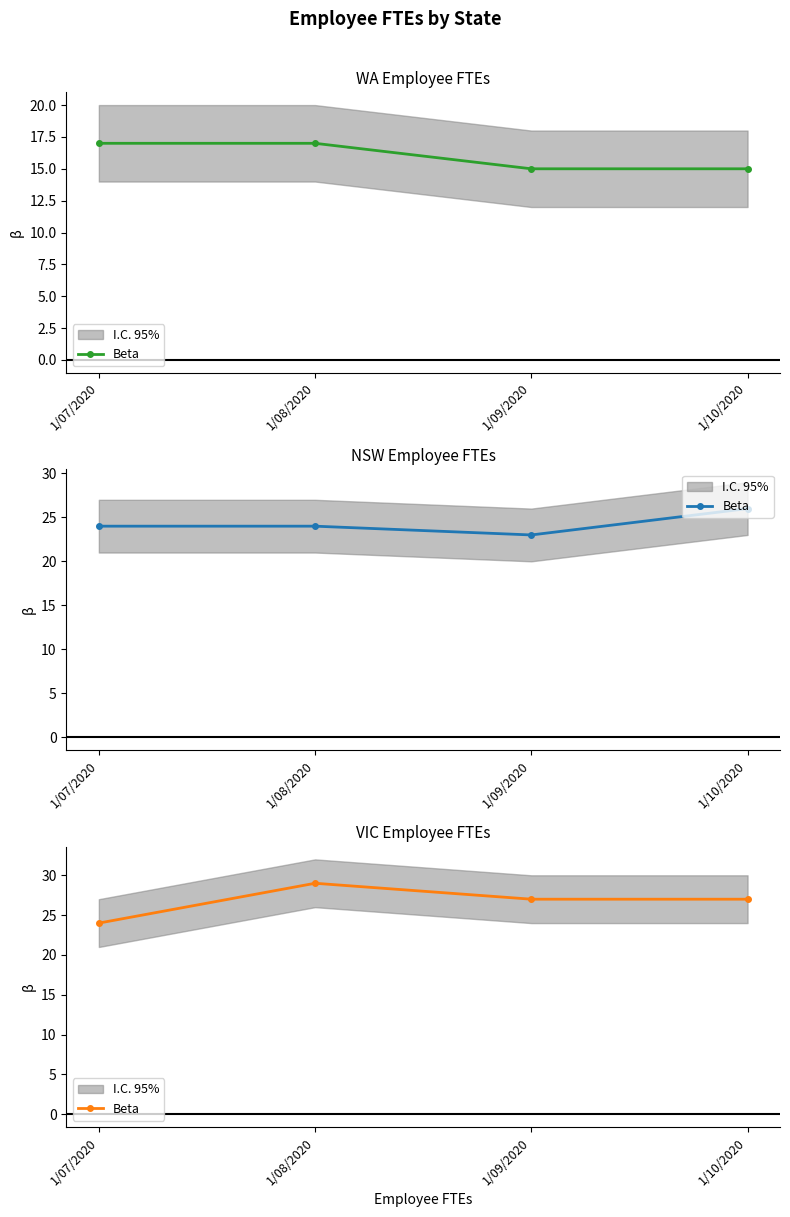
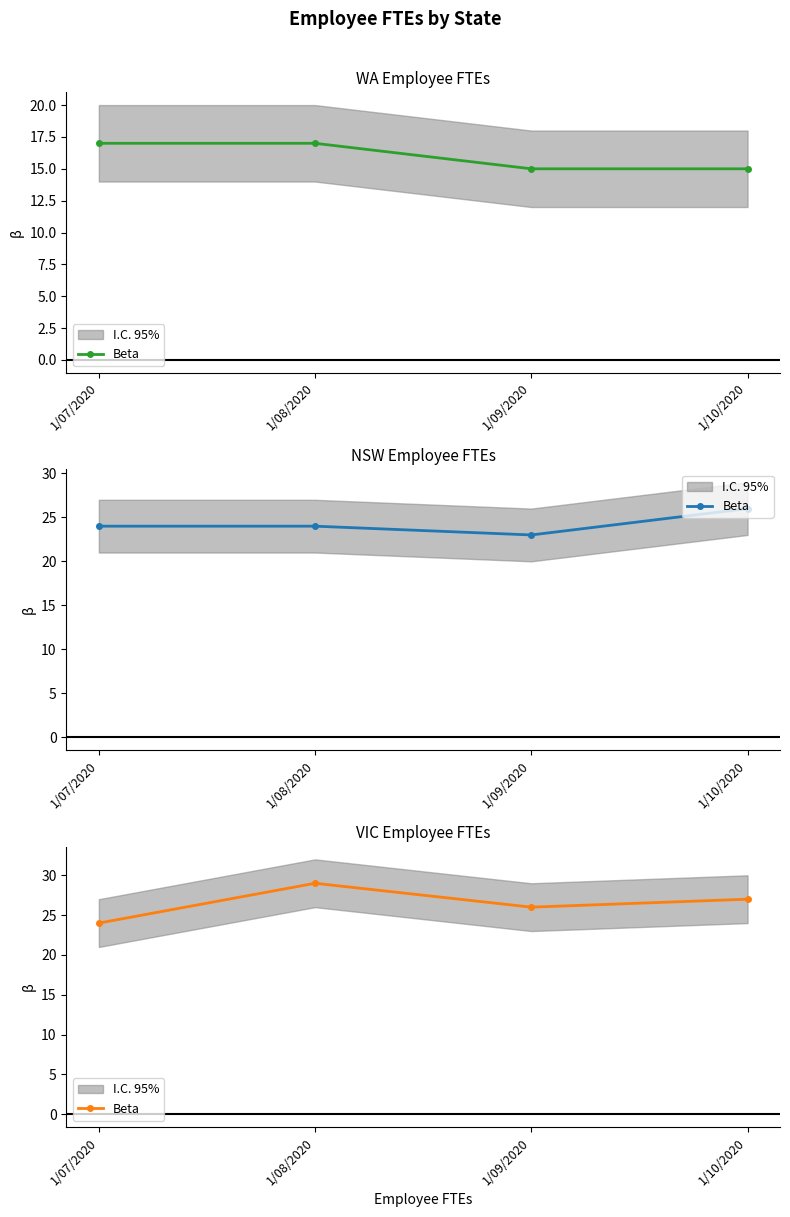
VIC Employee FTEs, Beta, 1/09/2020: 27 -> 26
